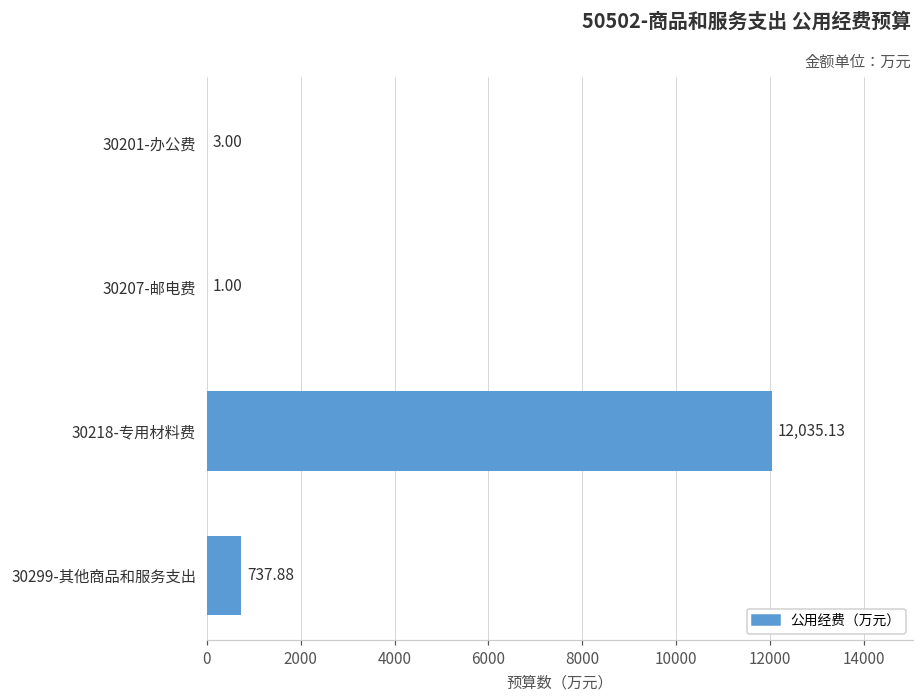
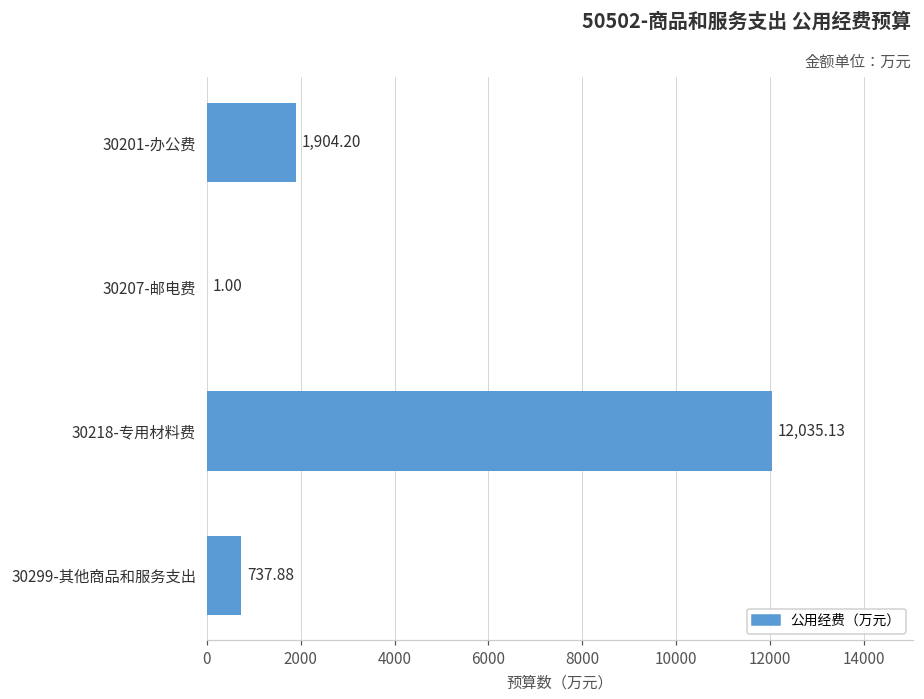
30201-办公费: 3.00 -> 1,904.20
